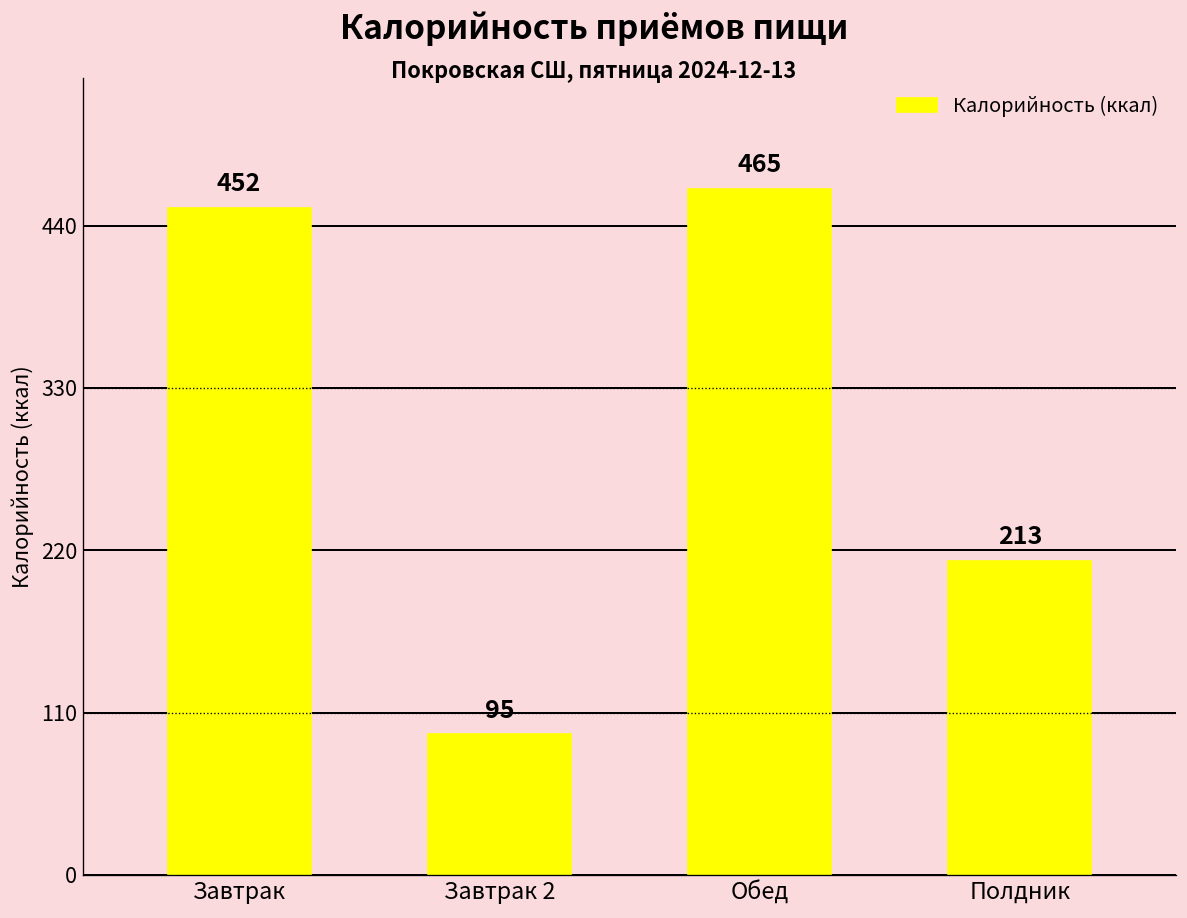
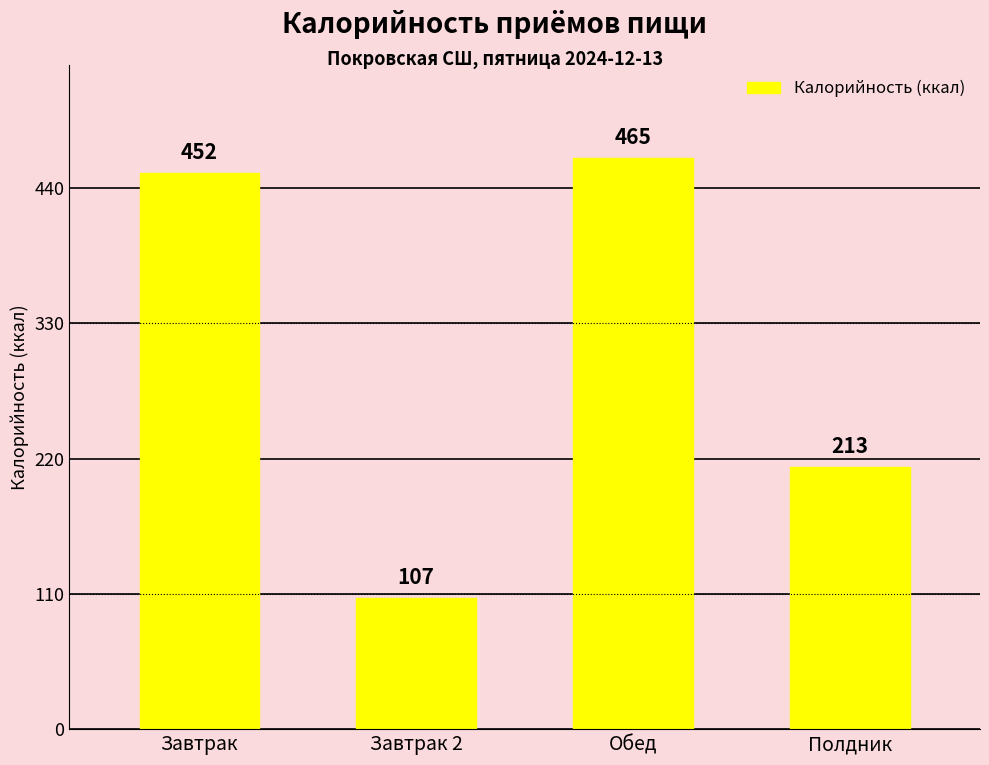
Завтрак 2: 95 -> 107
